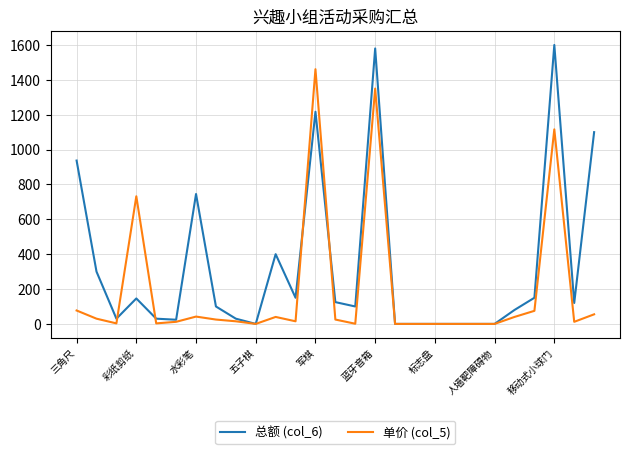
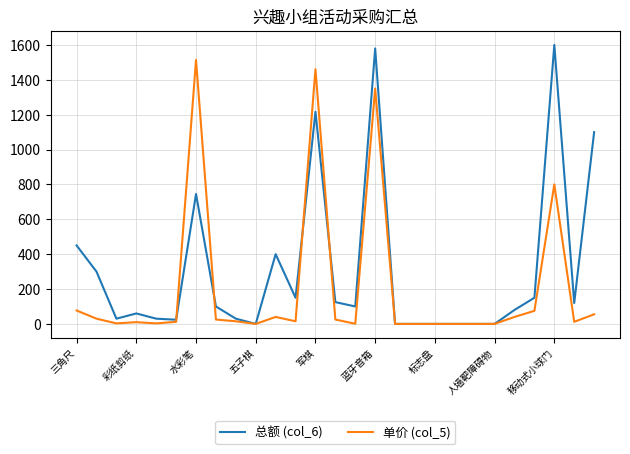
总额 (col_6), 三角尺: 940 -> 450
总额 (col_6), 彩纸剪纸: 150 -> 60
单价 (col_5), 彩纸剪纸: 730 -> 10
单价 (col_5), 水彩笔: 40 -> 1510
单价 (col_5), 移动式小球门: 1120 -> 800
